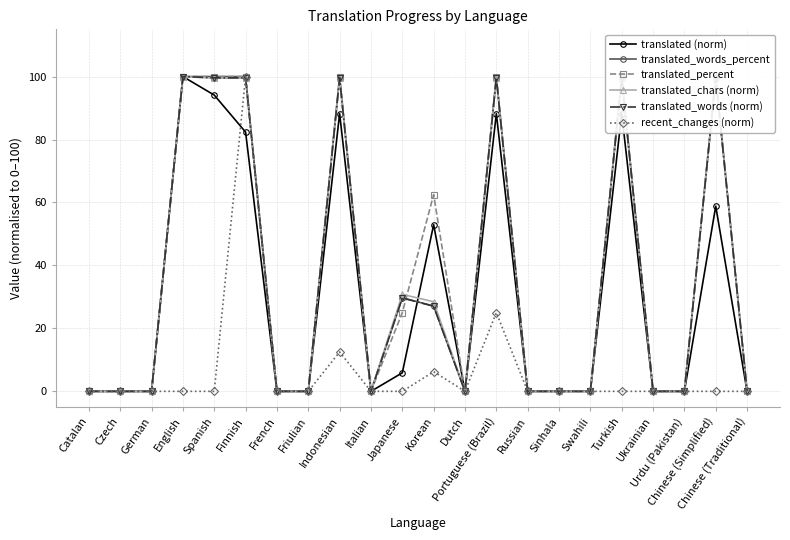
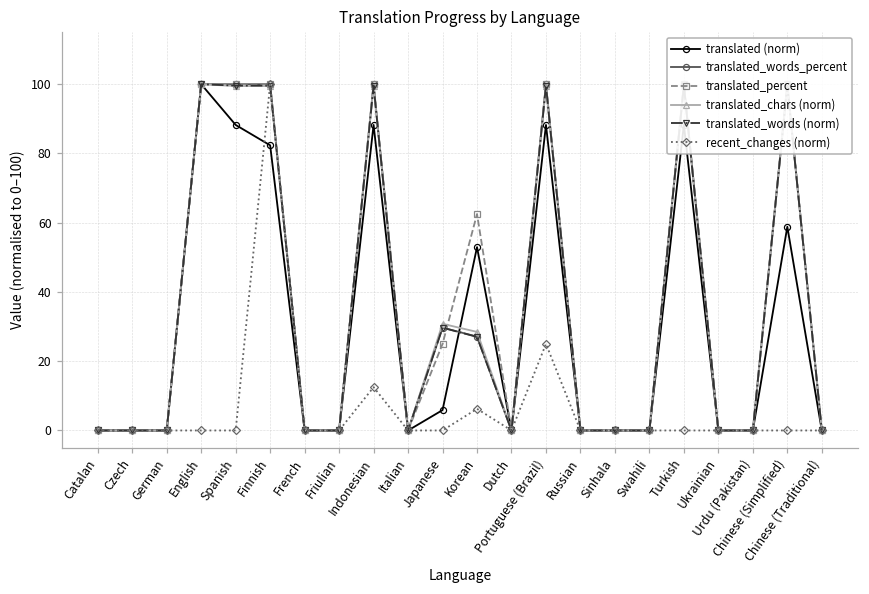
translated (norm), Spanish: 94 -> 88
